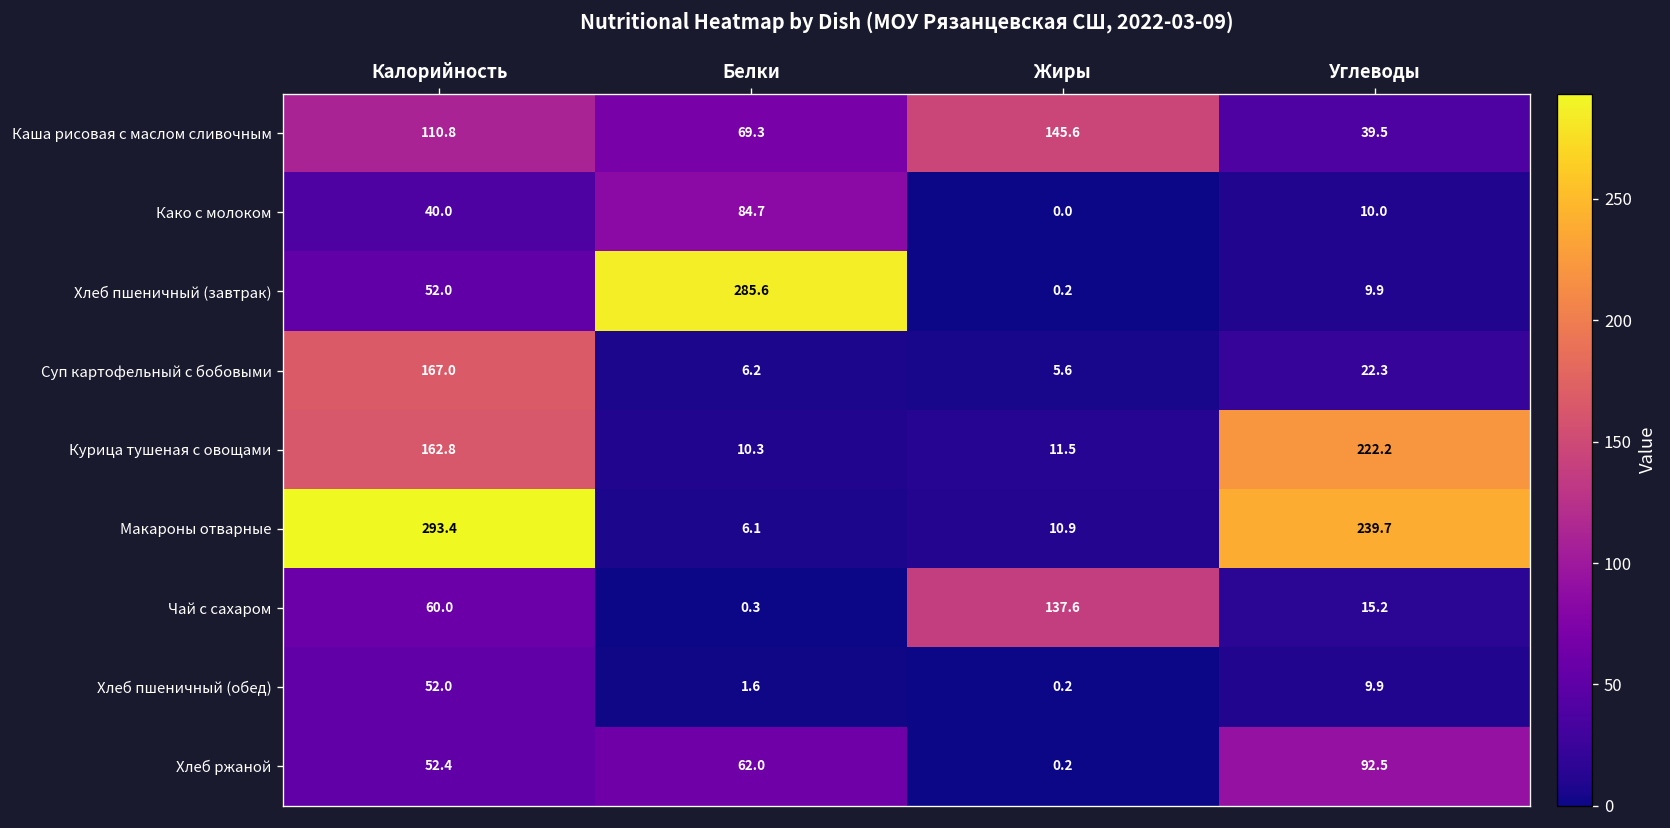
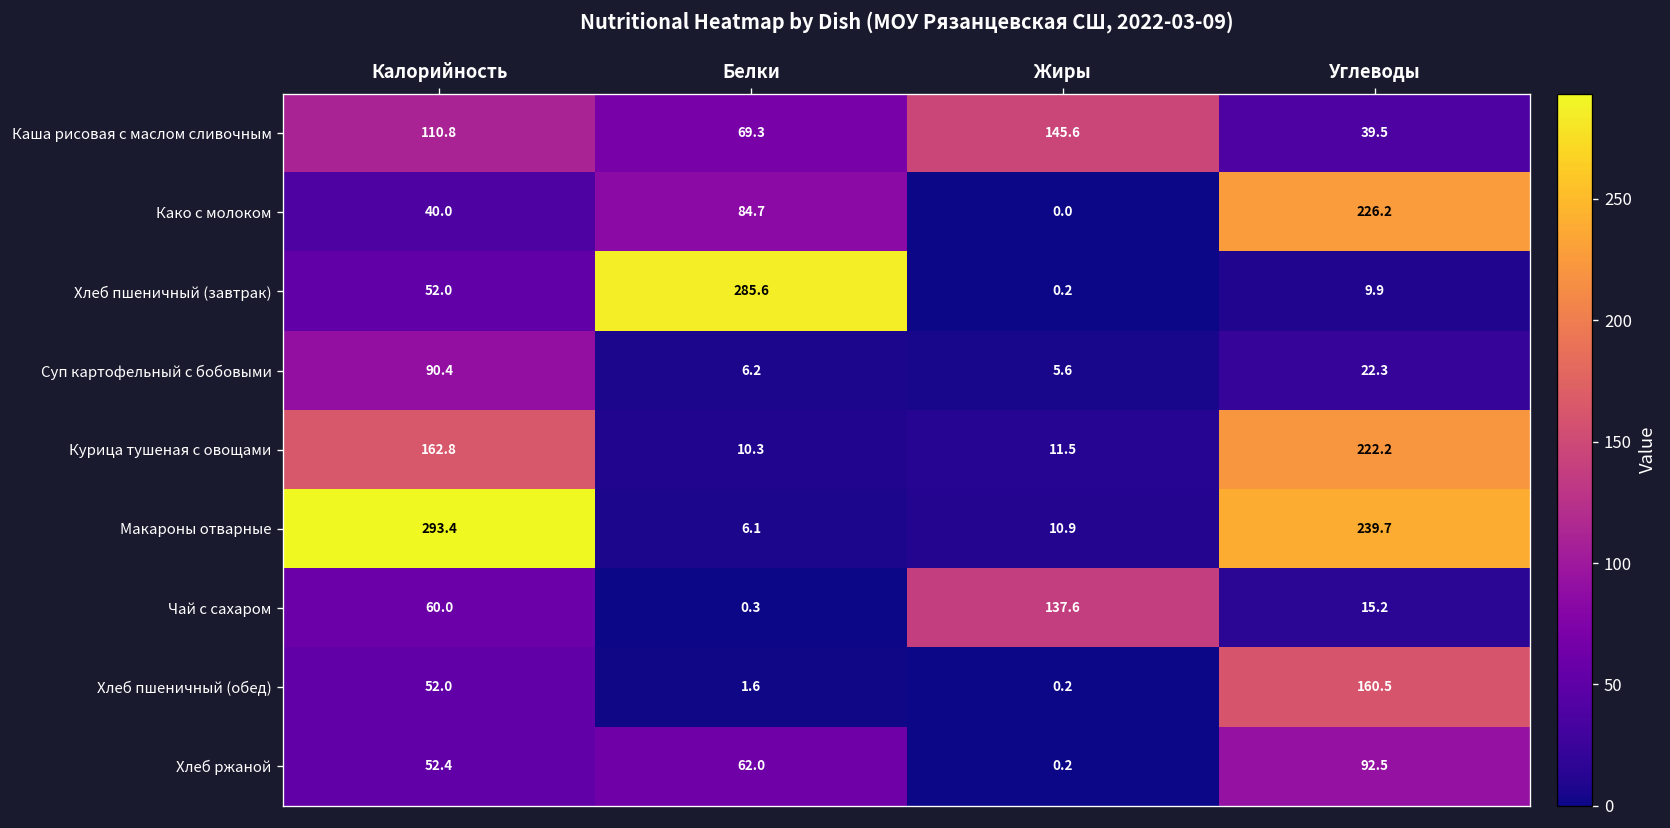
Како с молоком, Углеводы: 10.0 -> 226.2
Суп картофельный с бобовыми, Калорийность: 167.0 -> 90.4
Хлеб пшеничный (обед), Углеводы: 9.9 -> 160.5
